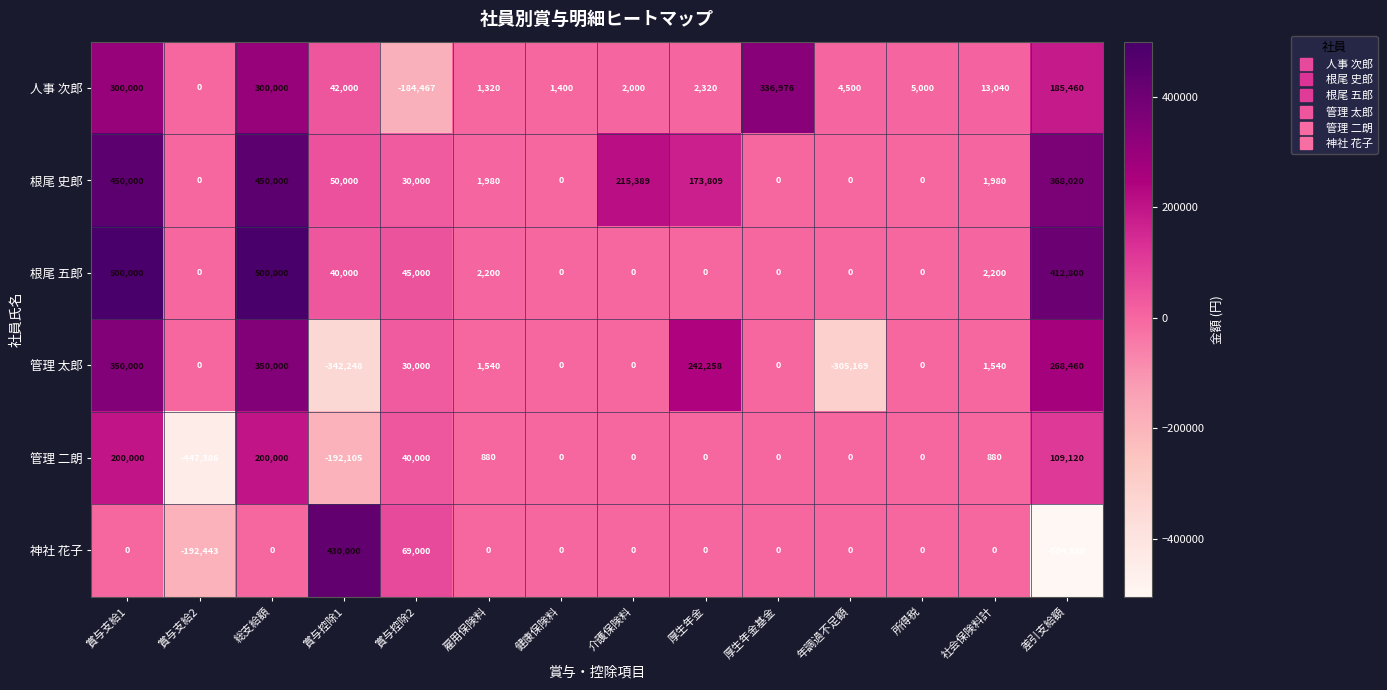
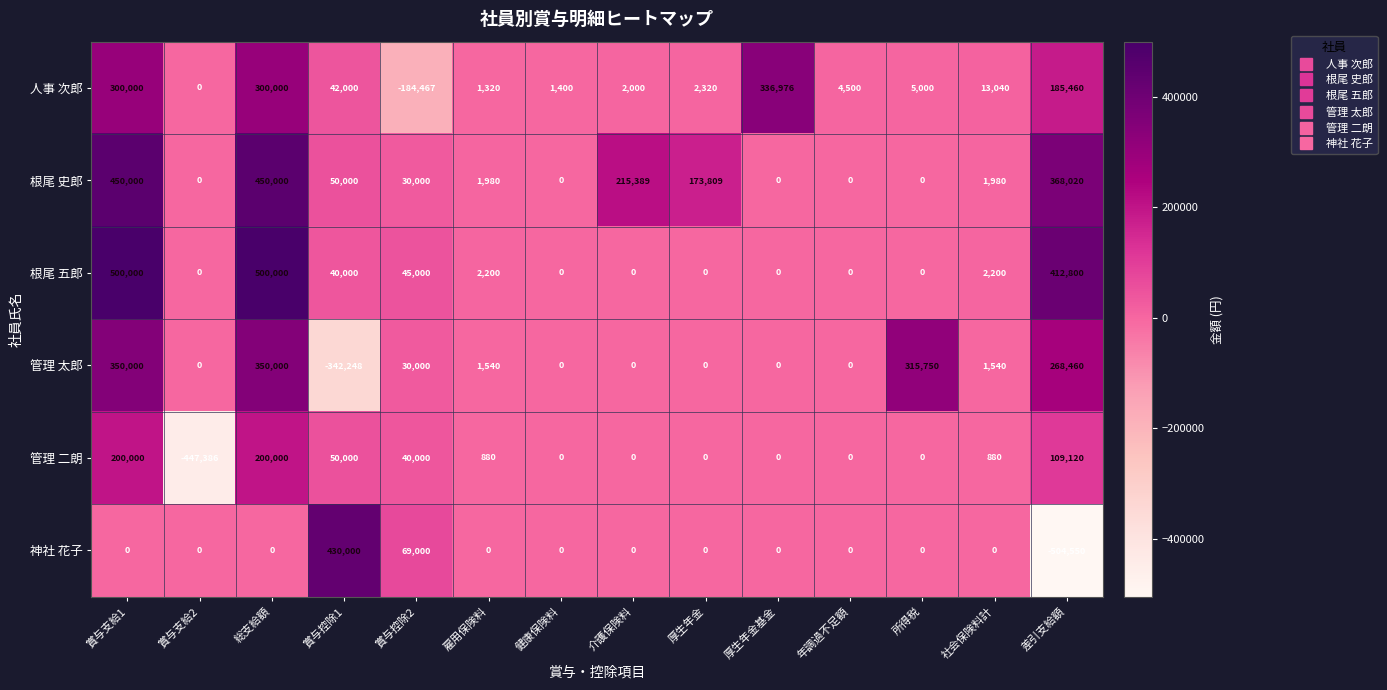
管理 太郎, 厚生年金: 242,258 -> 0
管理 太郎, 年調過不足額: -305,169 -> 0
管理 太郎, 所得税: 0 -> 315,750
管理 二朗, 賞与控除1: -192,105 -> 50,000
神社 花子, 賞与支給2: -192,443 -> 0
